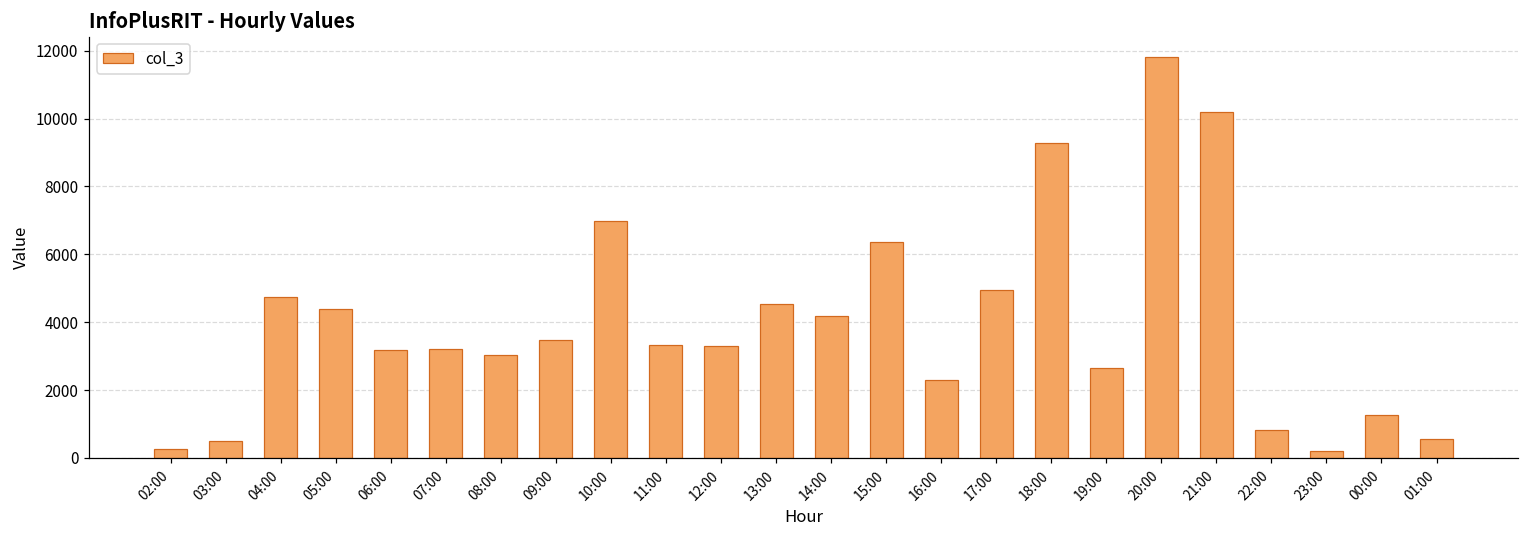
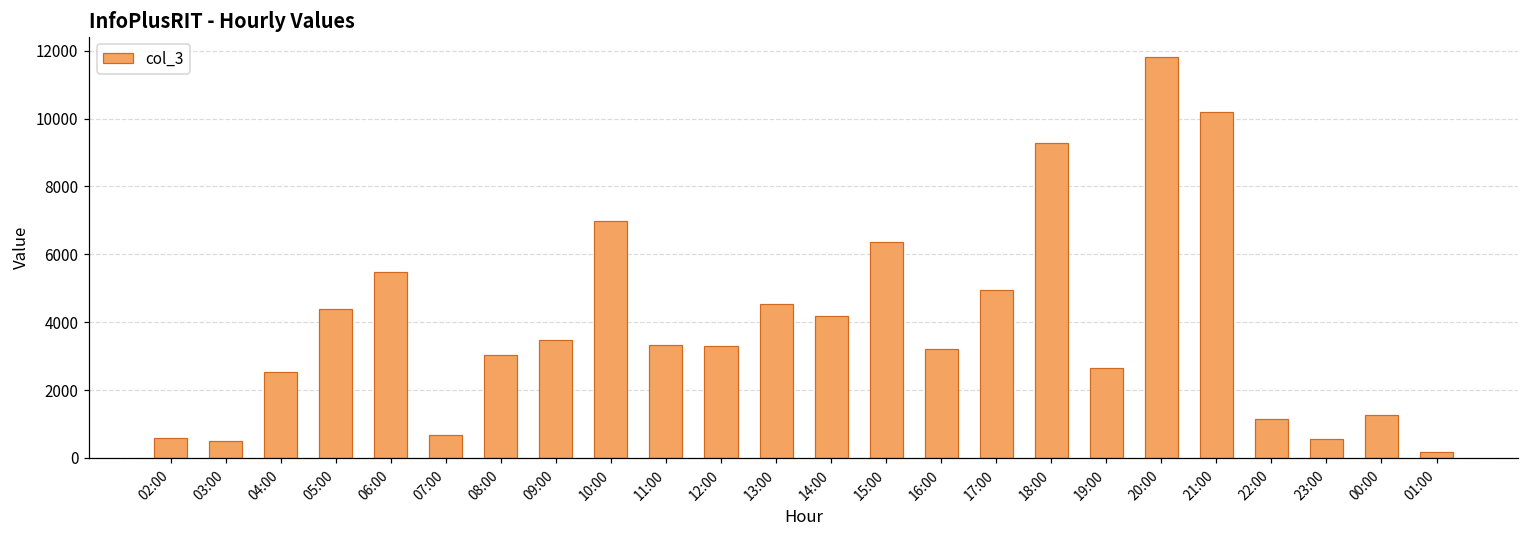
02:00: 300 -> 600
04:00: 4700 -> 2500
06:00: 3200 -> 5500
07:00: 3200 -> 700
16:00: 2300 -> 3200
22:00: 800 -> 1200
23:00: 200 -> 600
01:00: 500 -> 200
